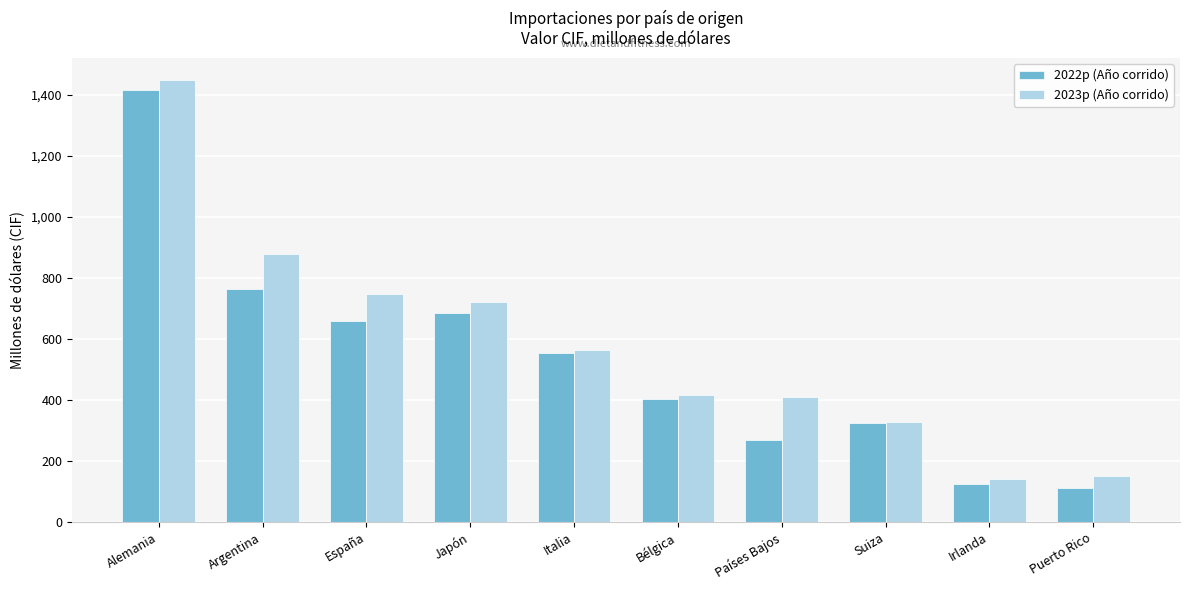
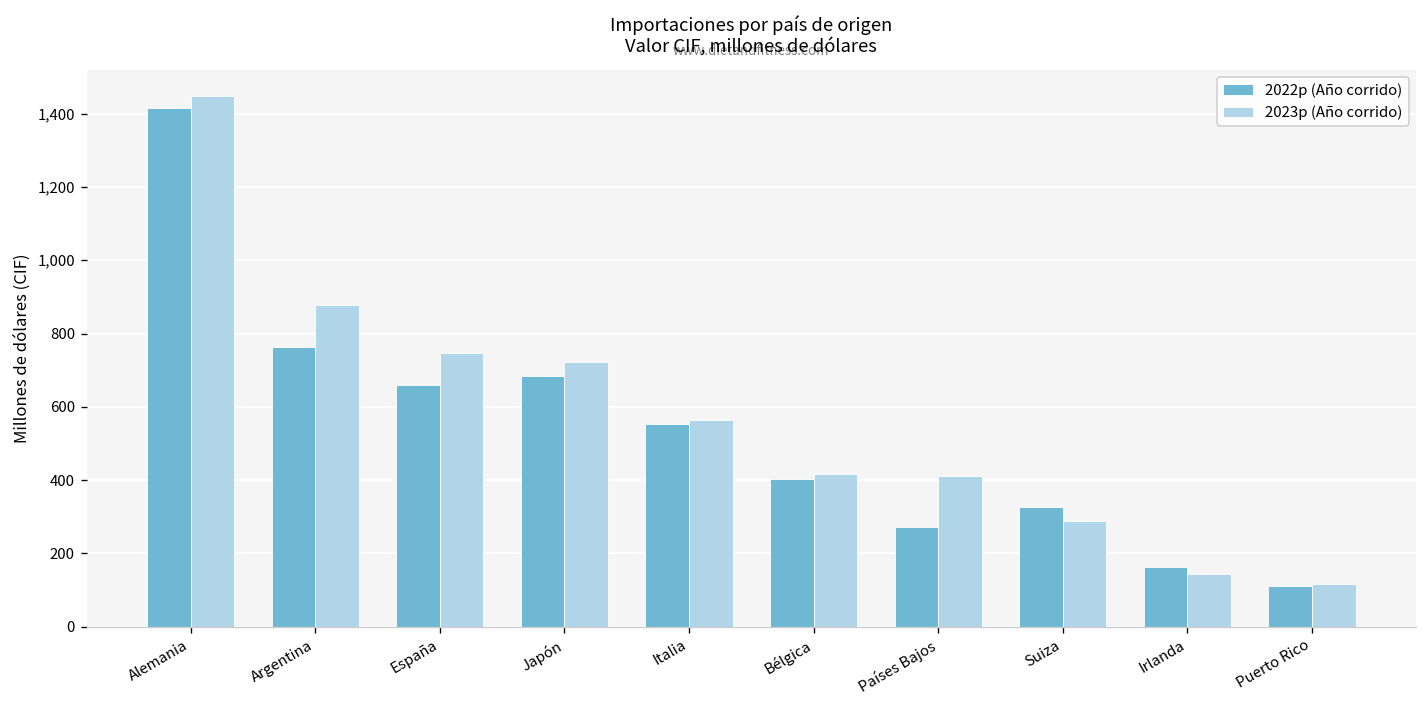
2023p (Año corrido), Suiza: 330 -> 290
2022p (Año corrido), Irlanda: 130 -> 160
2023p (Año corrido), Puerto Rico: 150 -> 120
